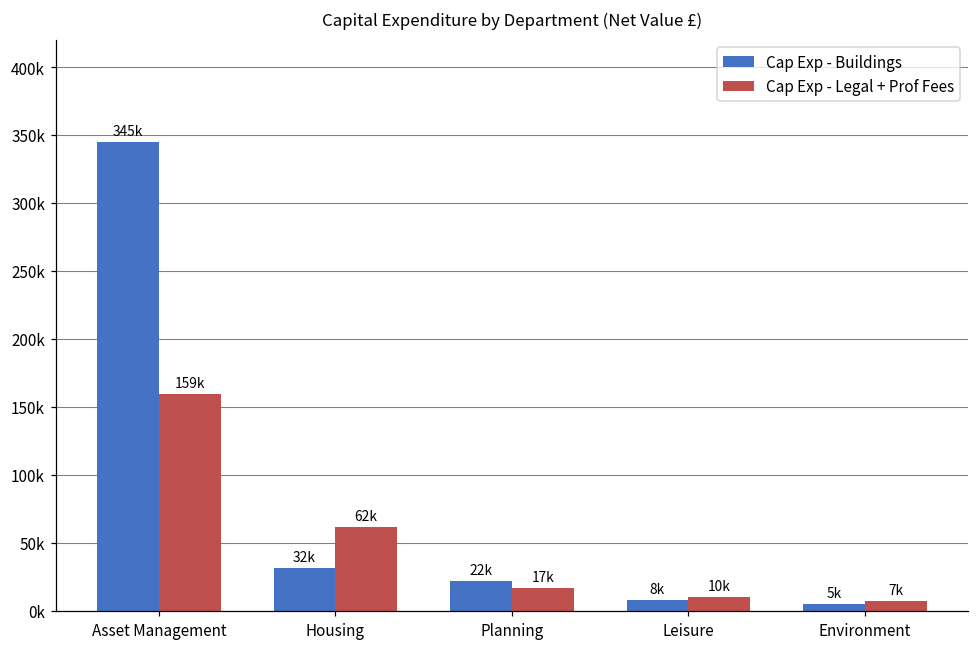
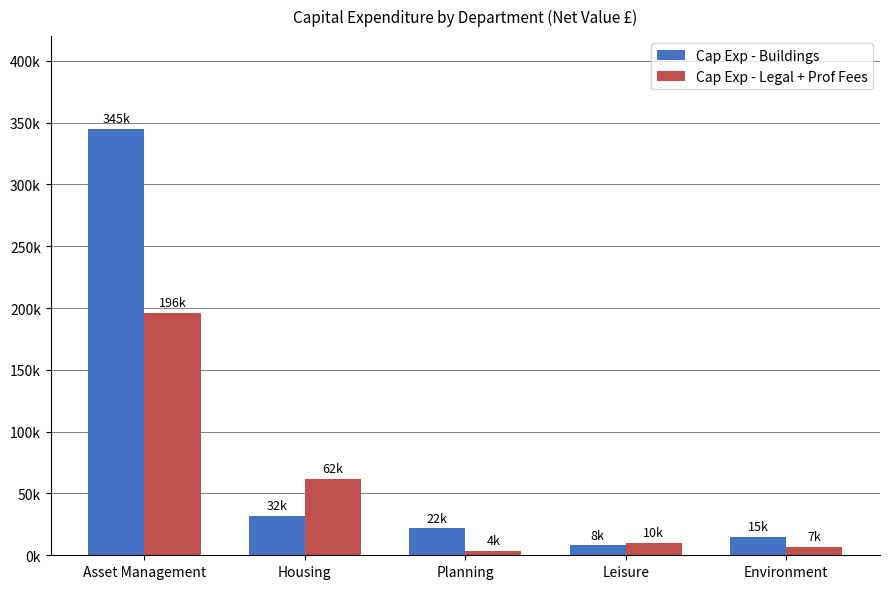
Cap Exp - Legal + Prof Fees, Asset Management: 159k -> 196k
Cap Exp - Legal + Prof Fees, Planning: 17k -> 4k
Cap Exp - Buildings, Environment: 5k -> 15k
